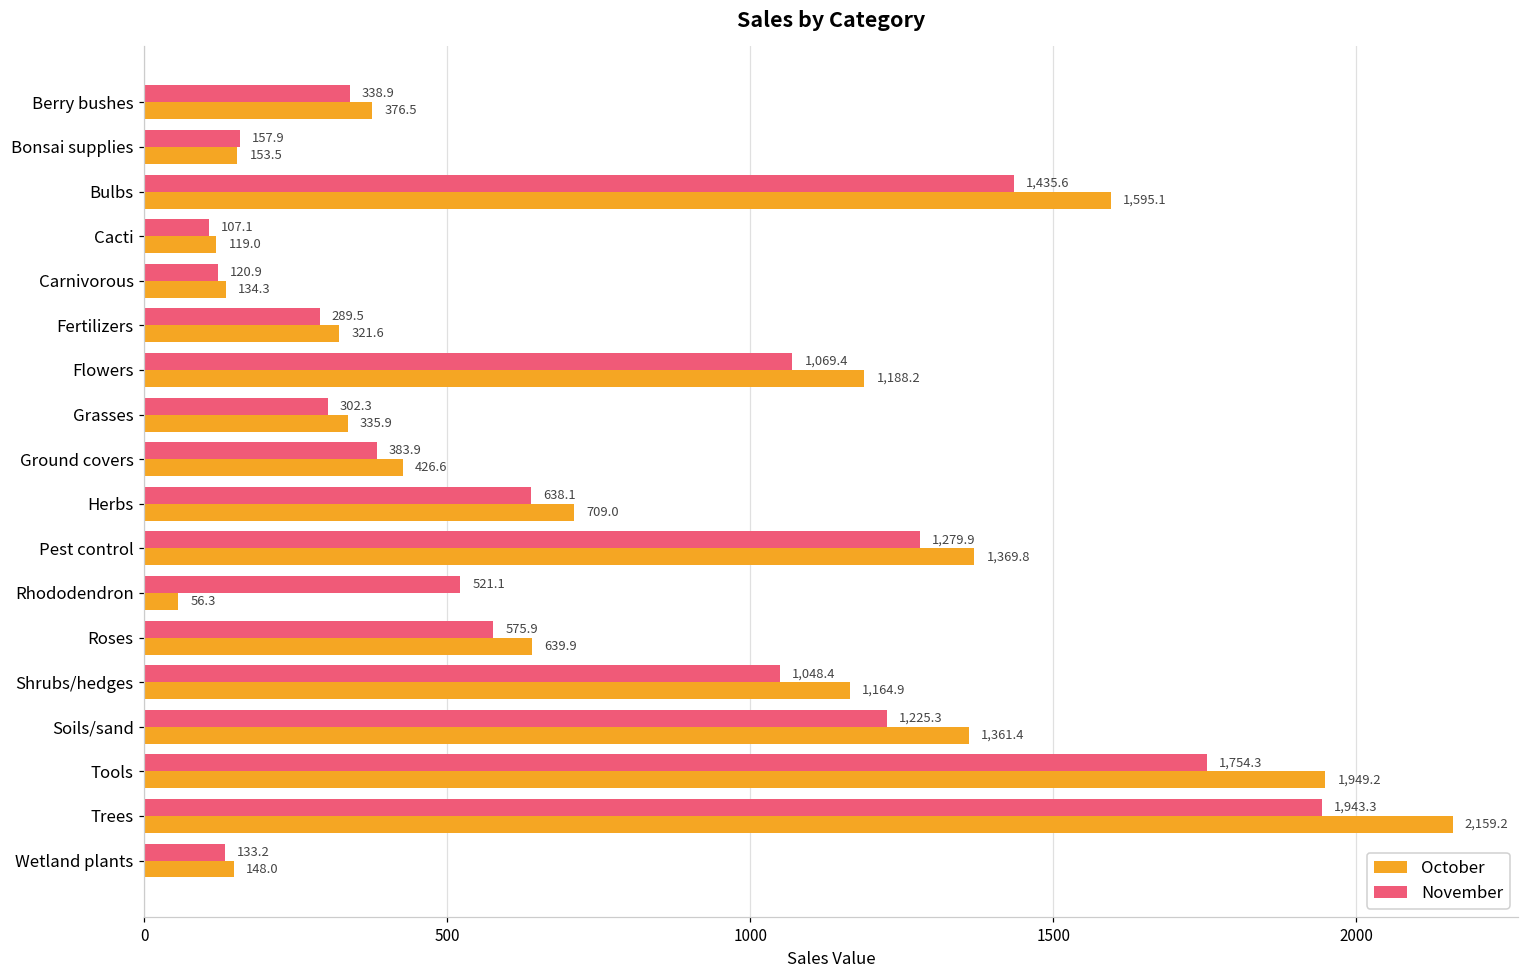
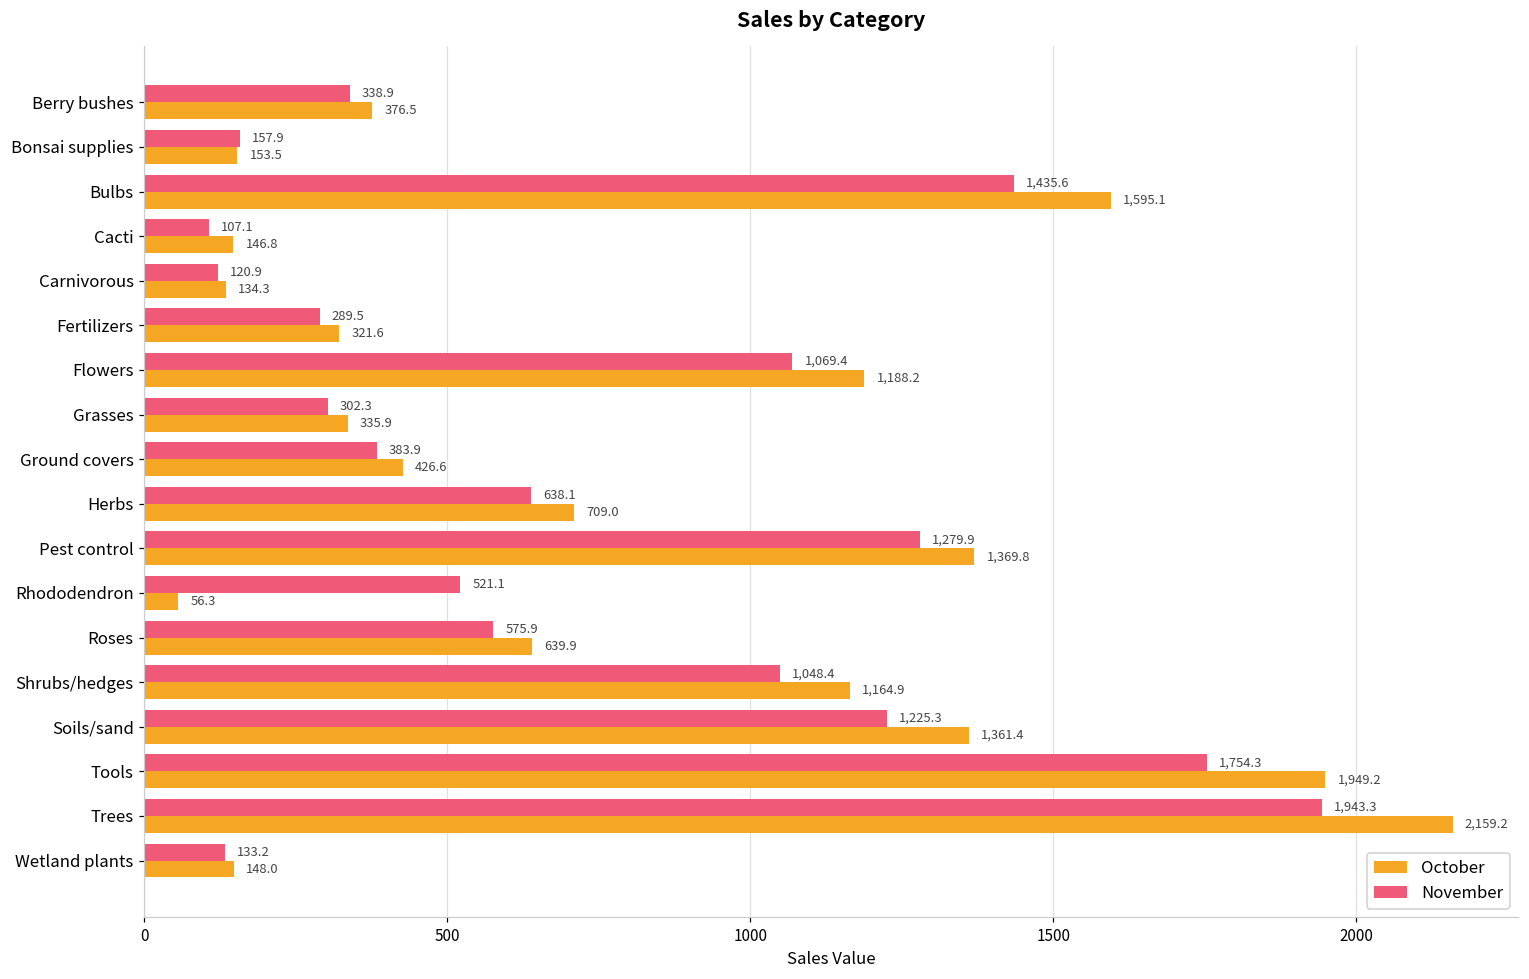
October, Cacti: 119.0 -> 146.8
